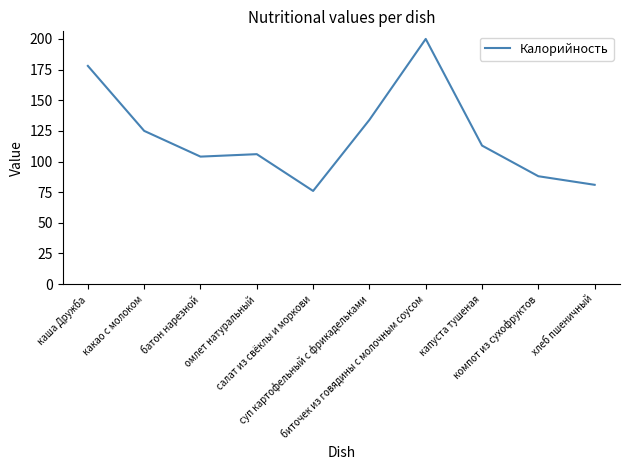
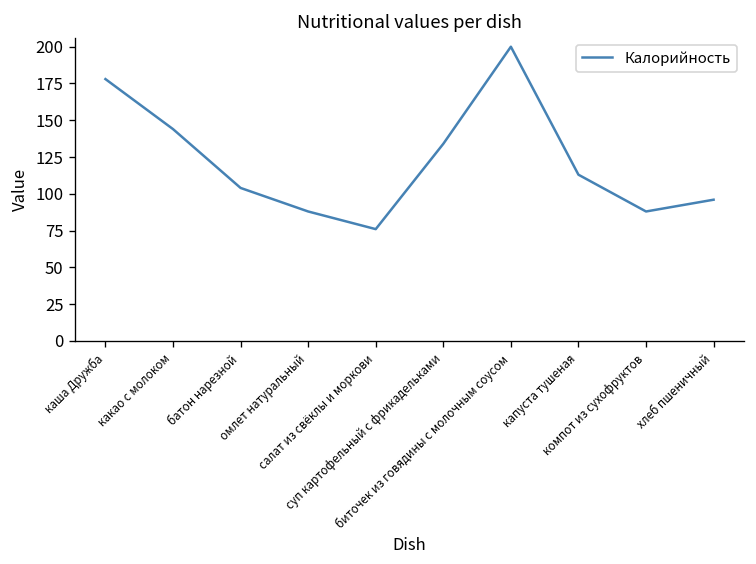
какао с молоком: 125 -> 144
омлет натуральный: 106 -> 88
хлеб пшеничный: 81 -> 96
